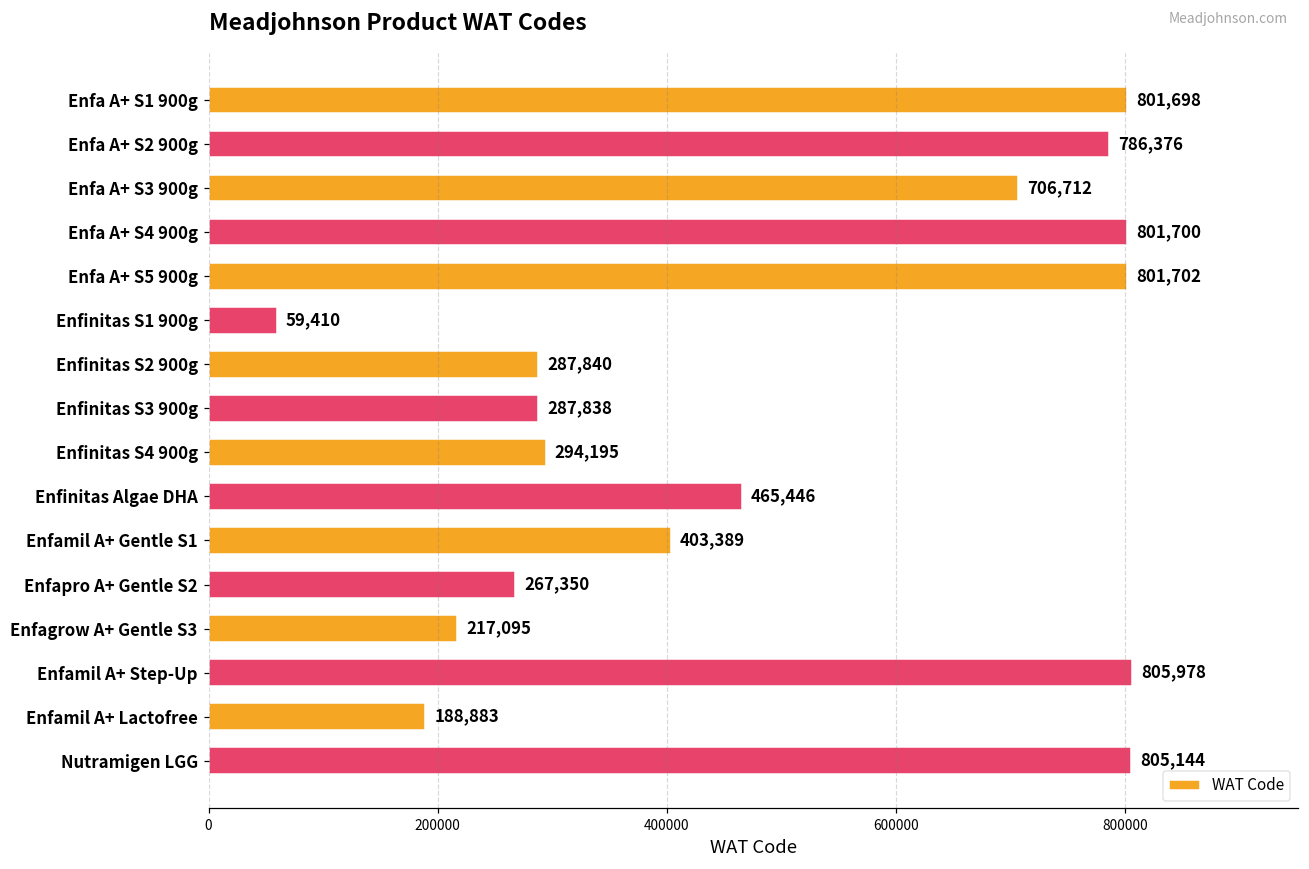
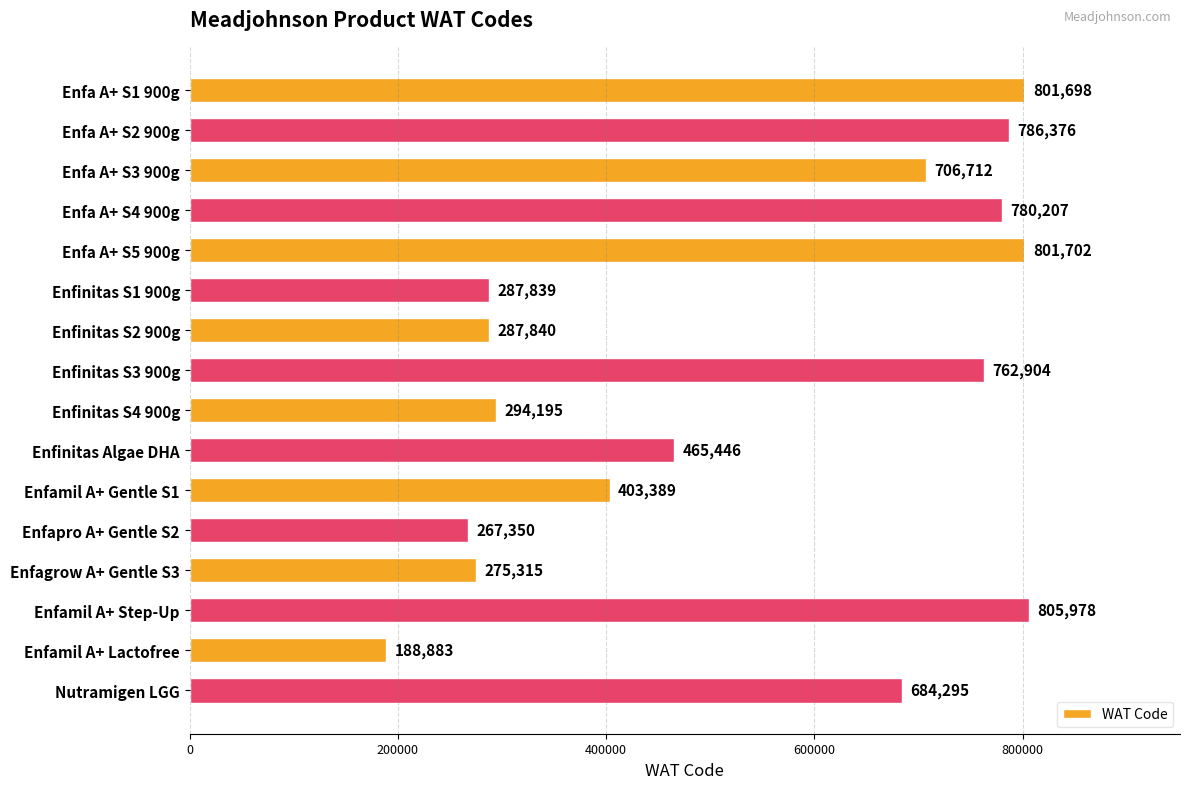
Enfa A+ S4 900g: 801,700 -> 780,207
Enfinitas S1 900g: 59,410 -> 287,839
Enfinitas S3 900g: 287,838 -> 762,904
Enfagrow A+ Gentle S3: 217,095 -> 275,315
Nutramigen LGG: 805,144 -> 684,295
